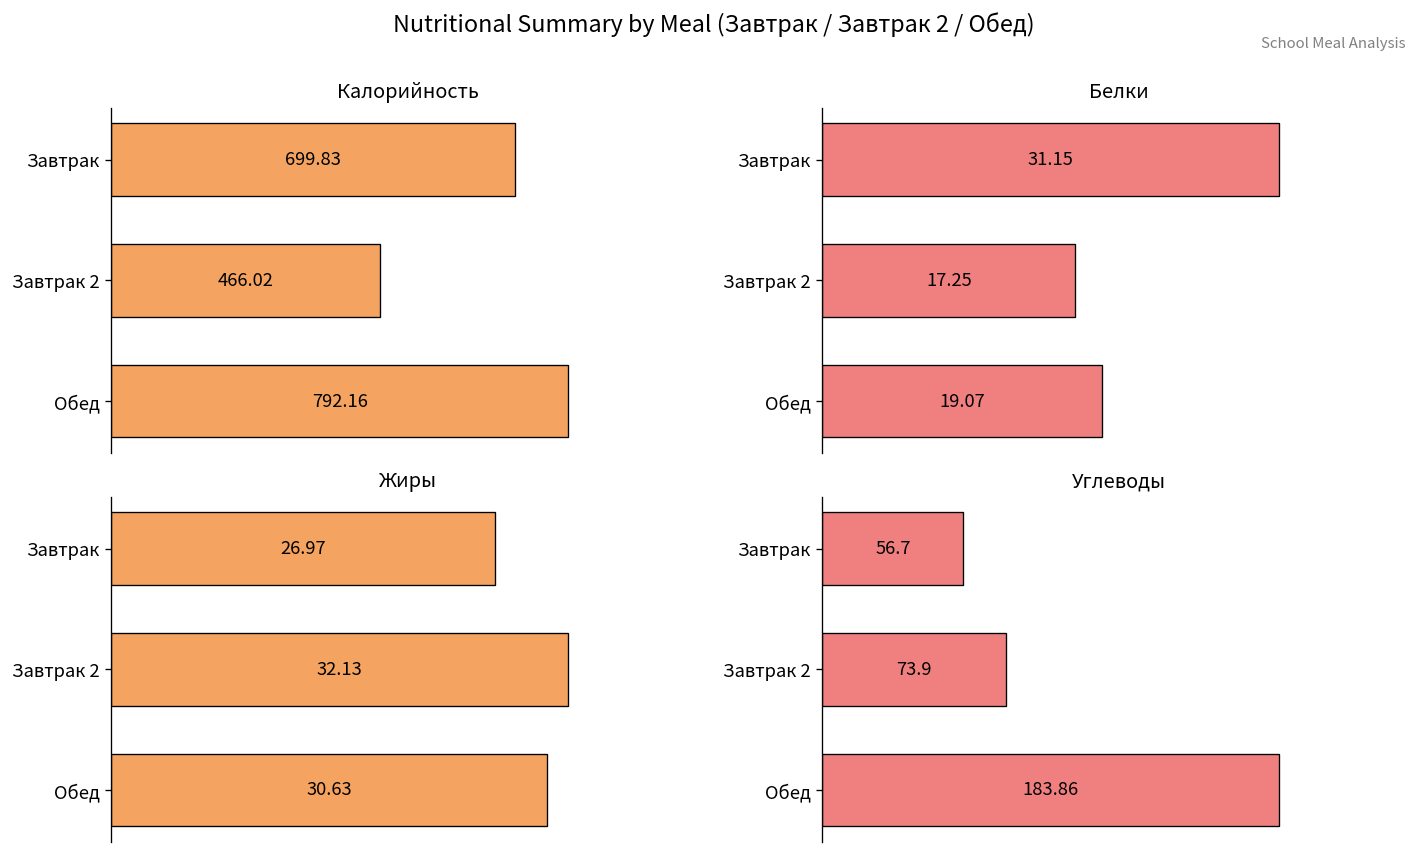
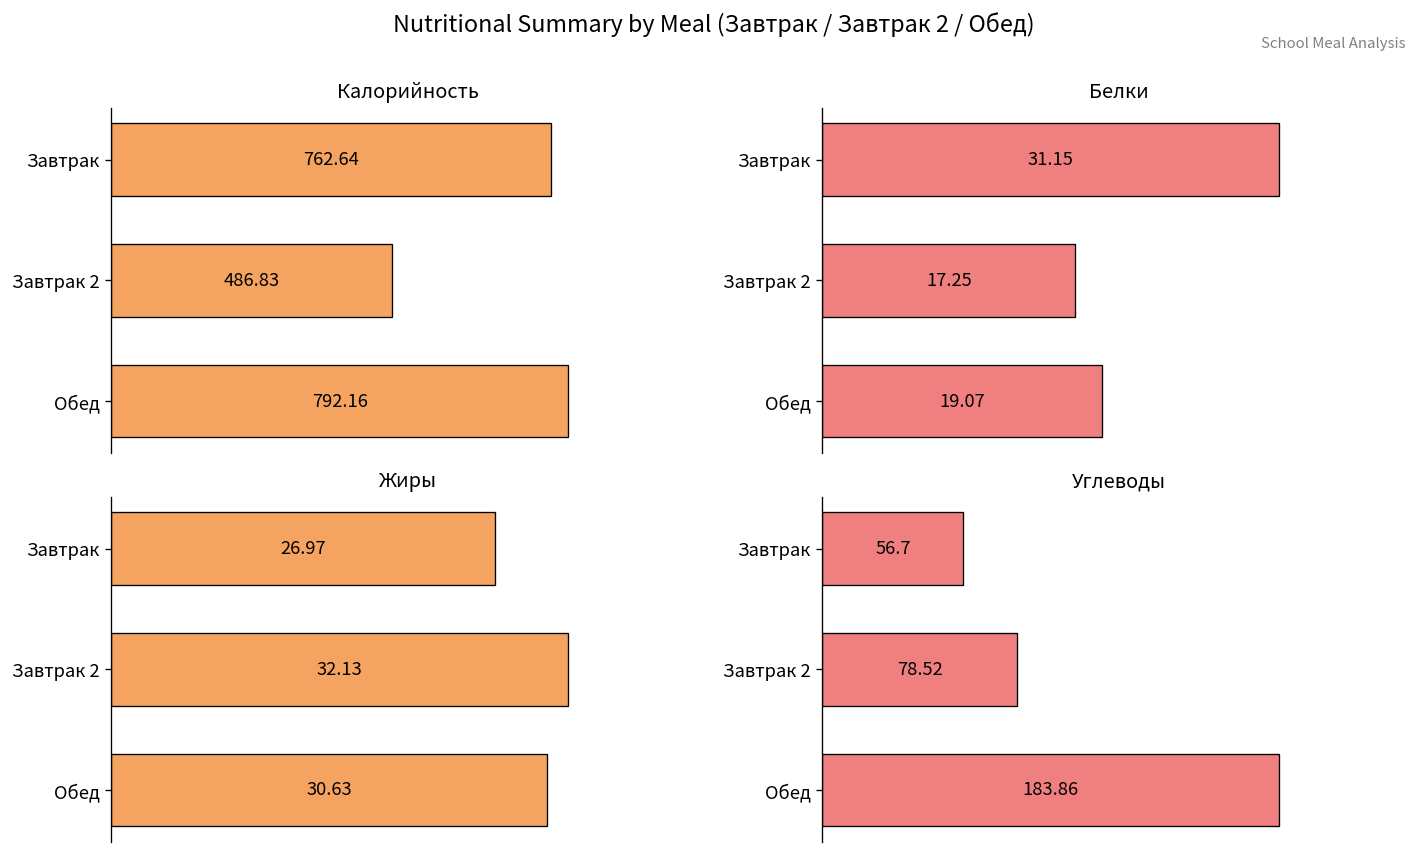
Калорийность, Завтрак: 699.83 -> 762.64
Калорийность, Завтрак 2: 466.02 -> 486.83
Углеводы, Завтрак 2: 73.9 -> 78.52
